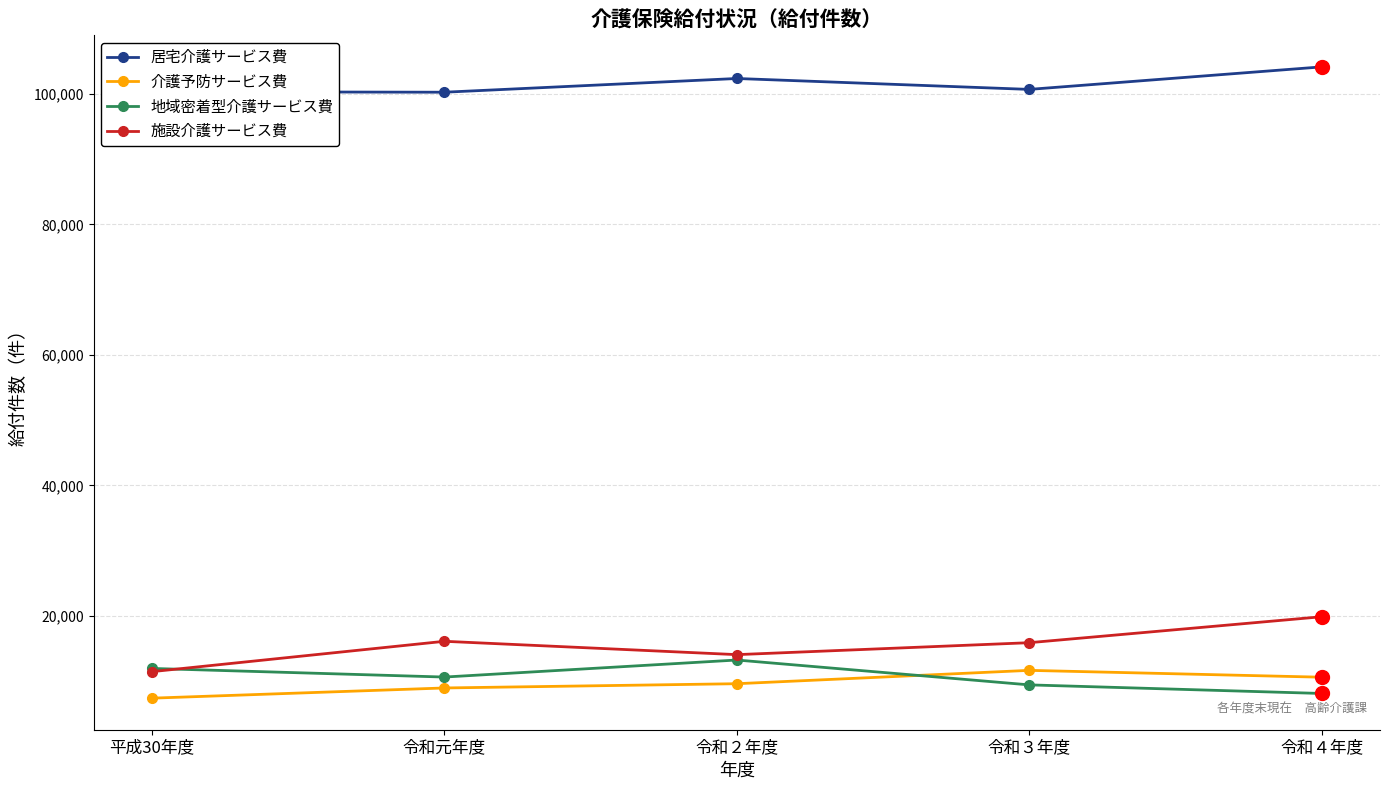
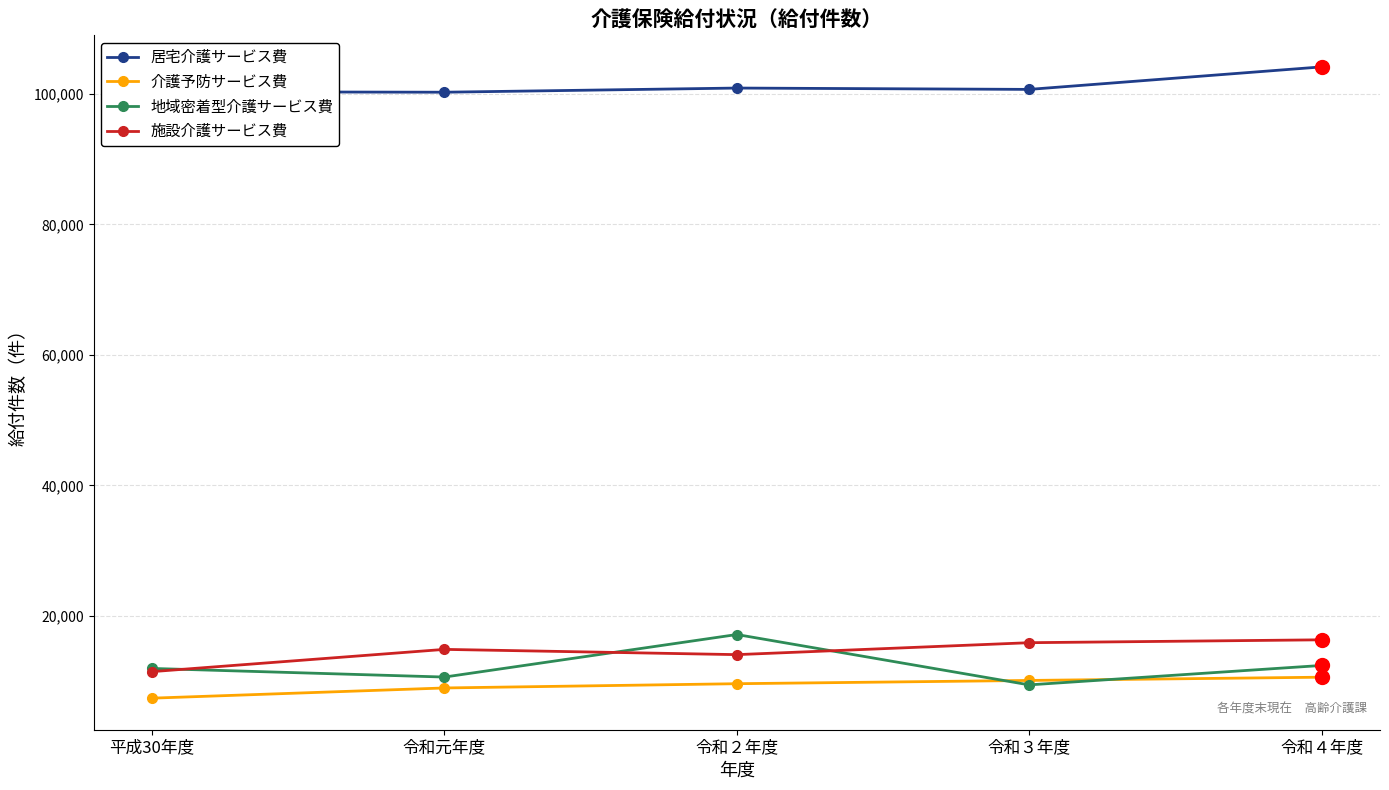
施設介護サービス費, 令和元年度: 16,000 -> 15,000
居宅介護サービス費, 令和２年度: 102,000 -> 101,000
地域密着型介護サービス費, 令和２年度: 13,000 -> 17,000
介護予防サービス費, 令和３年度: 12,000 -> 10,000
地域密着型介護サービス費, 令和４年度: 8,000 -> 12,000
施設介護サービス費, 令和４年度: 20,000 -> 16,000
